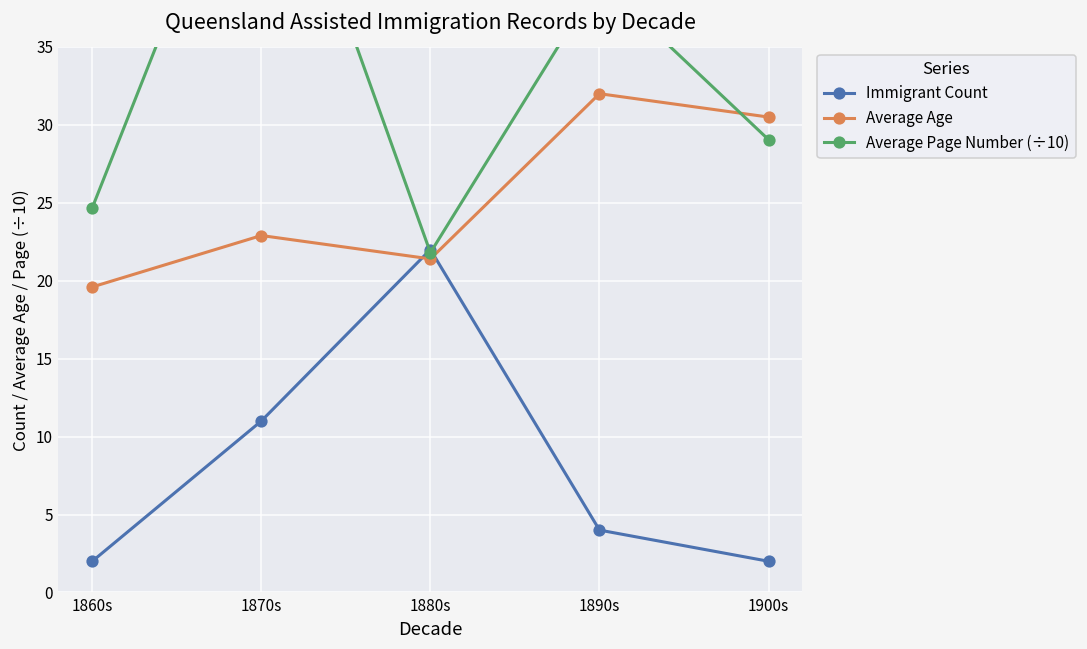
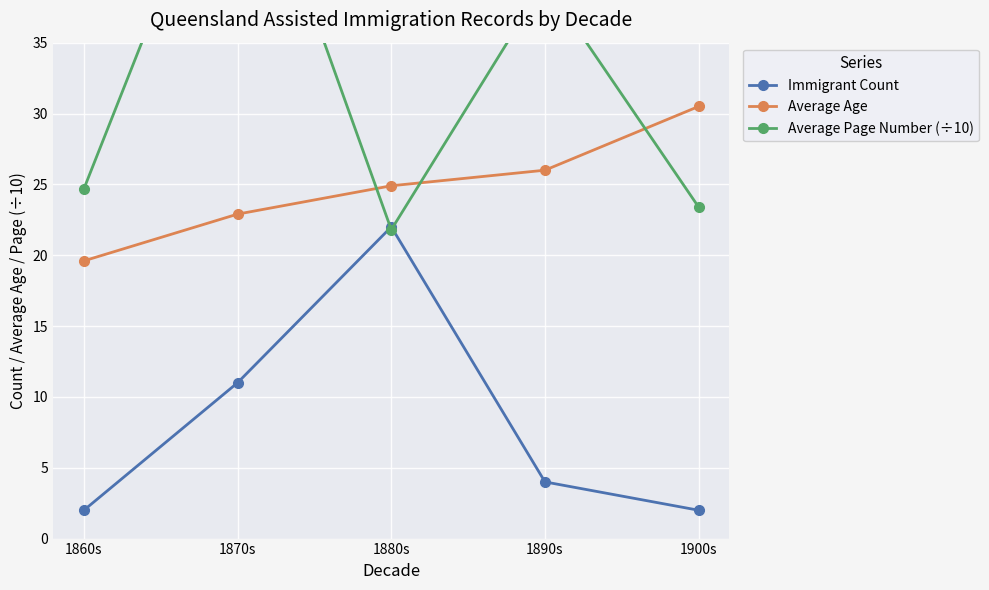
Average Age, 1880s: 21.4 -> 24.9
Average Age, 1890s: 32 -> 26
Average Page Number (÷10), 1900s: 29.1 -> 23.4
